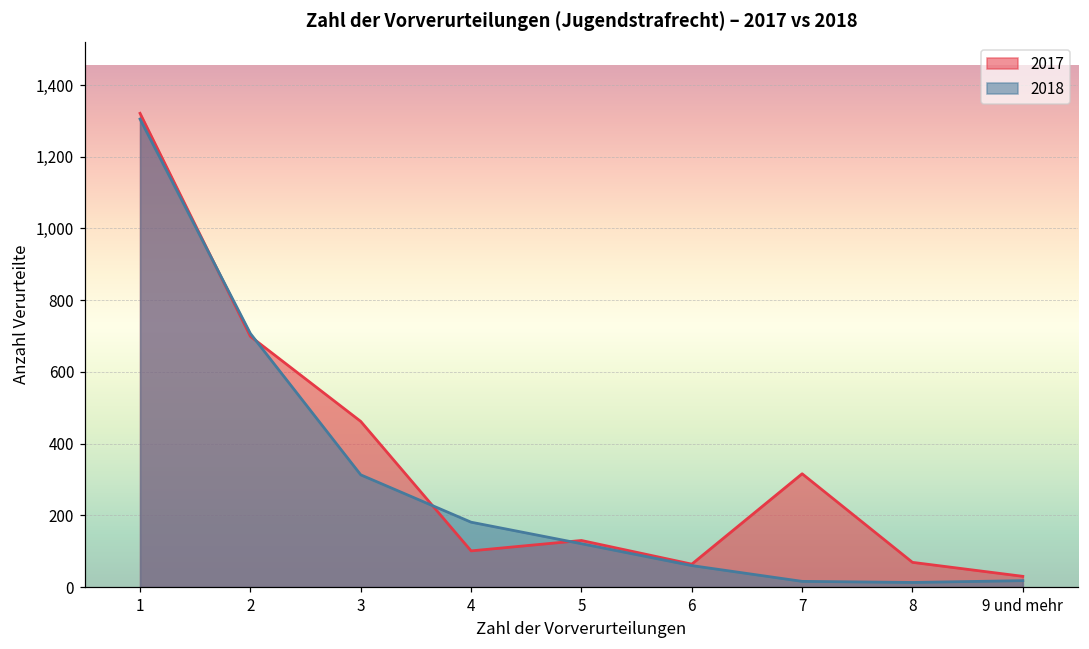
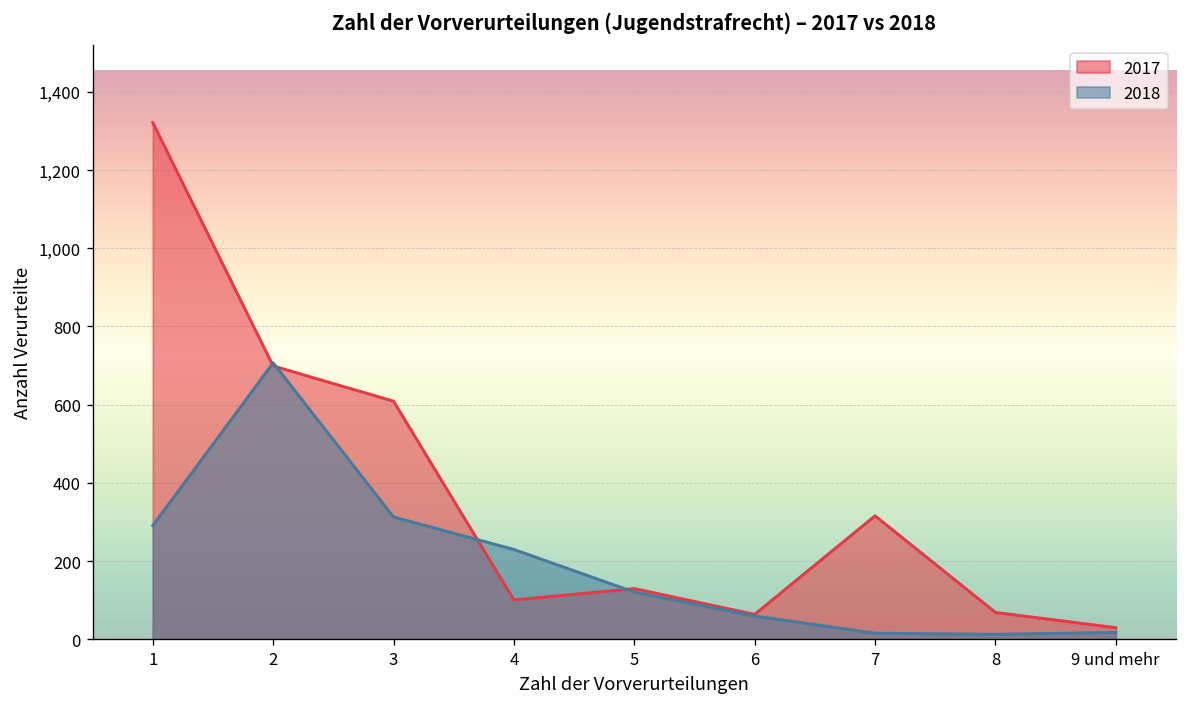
2018, 1: 1,310 -> 290
2017, 3: 460 -> 610
2018, 4: 180 -> 230
